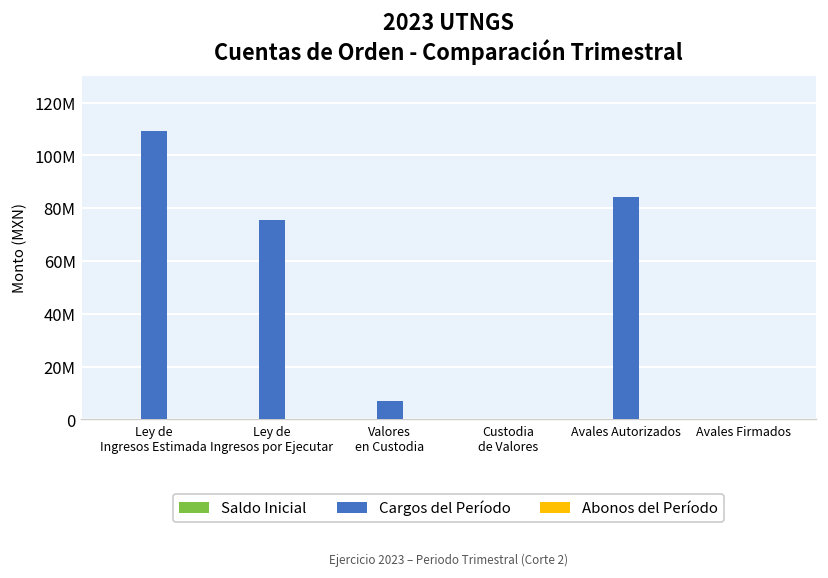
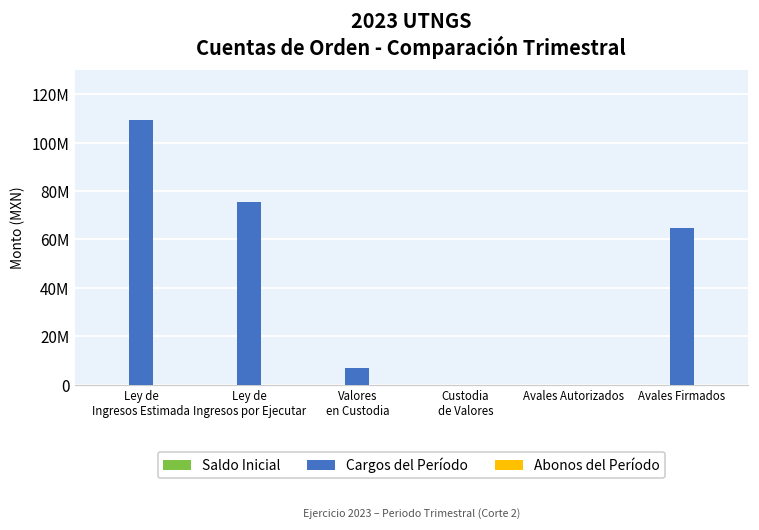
Cargos del Período, Avales Autorizados: 84000000 -> 0
Cargos del Período, Avales Firmados: 0 -> 65000000
